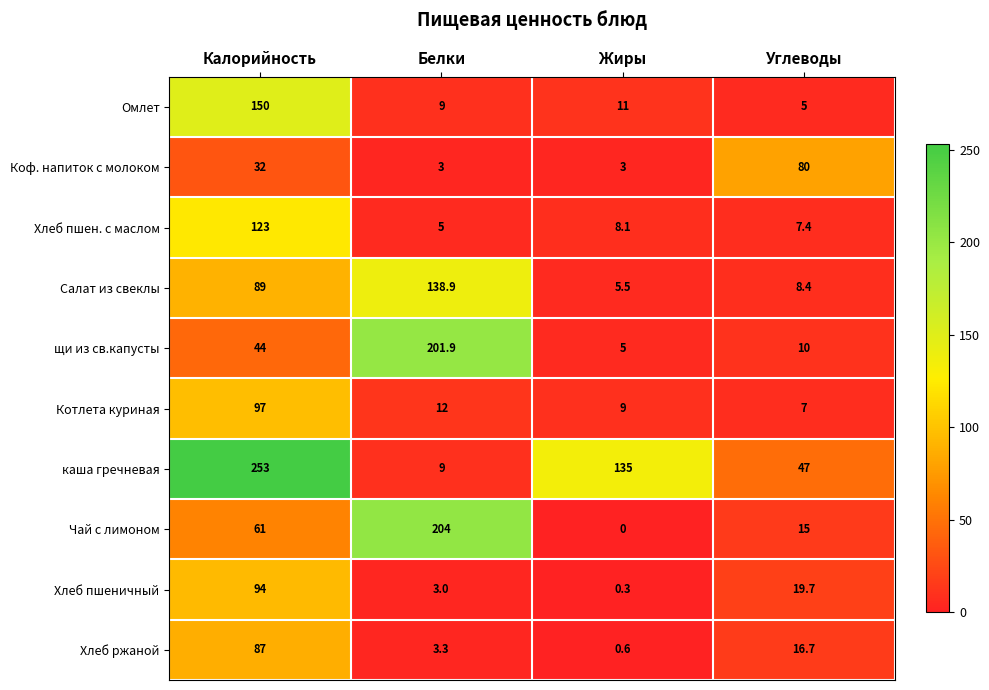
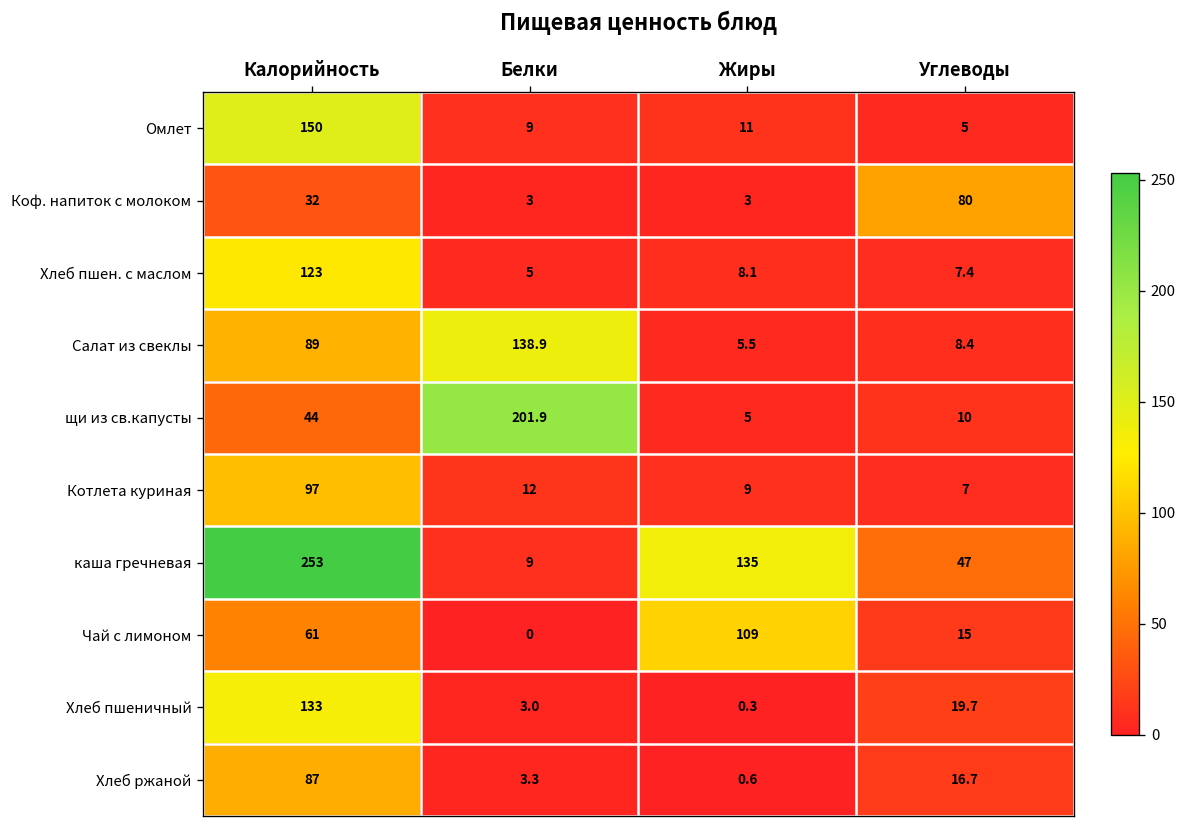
Чай с лимоном, Белки: 204 -> 0
Чай с лимоном, Жиры: 0 -> 109
Хлеб пшеничный, Калорийность: 94 -> 133
